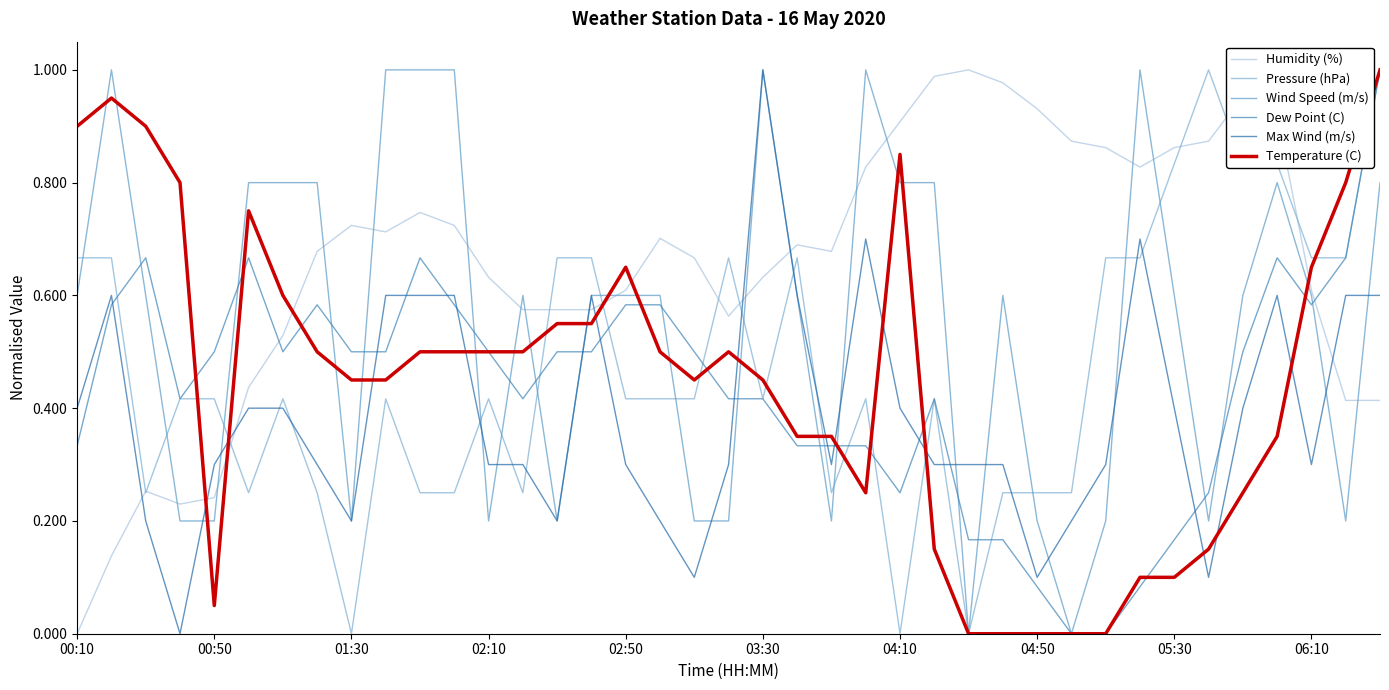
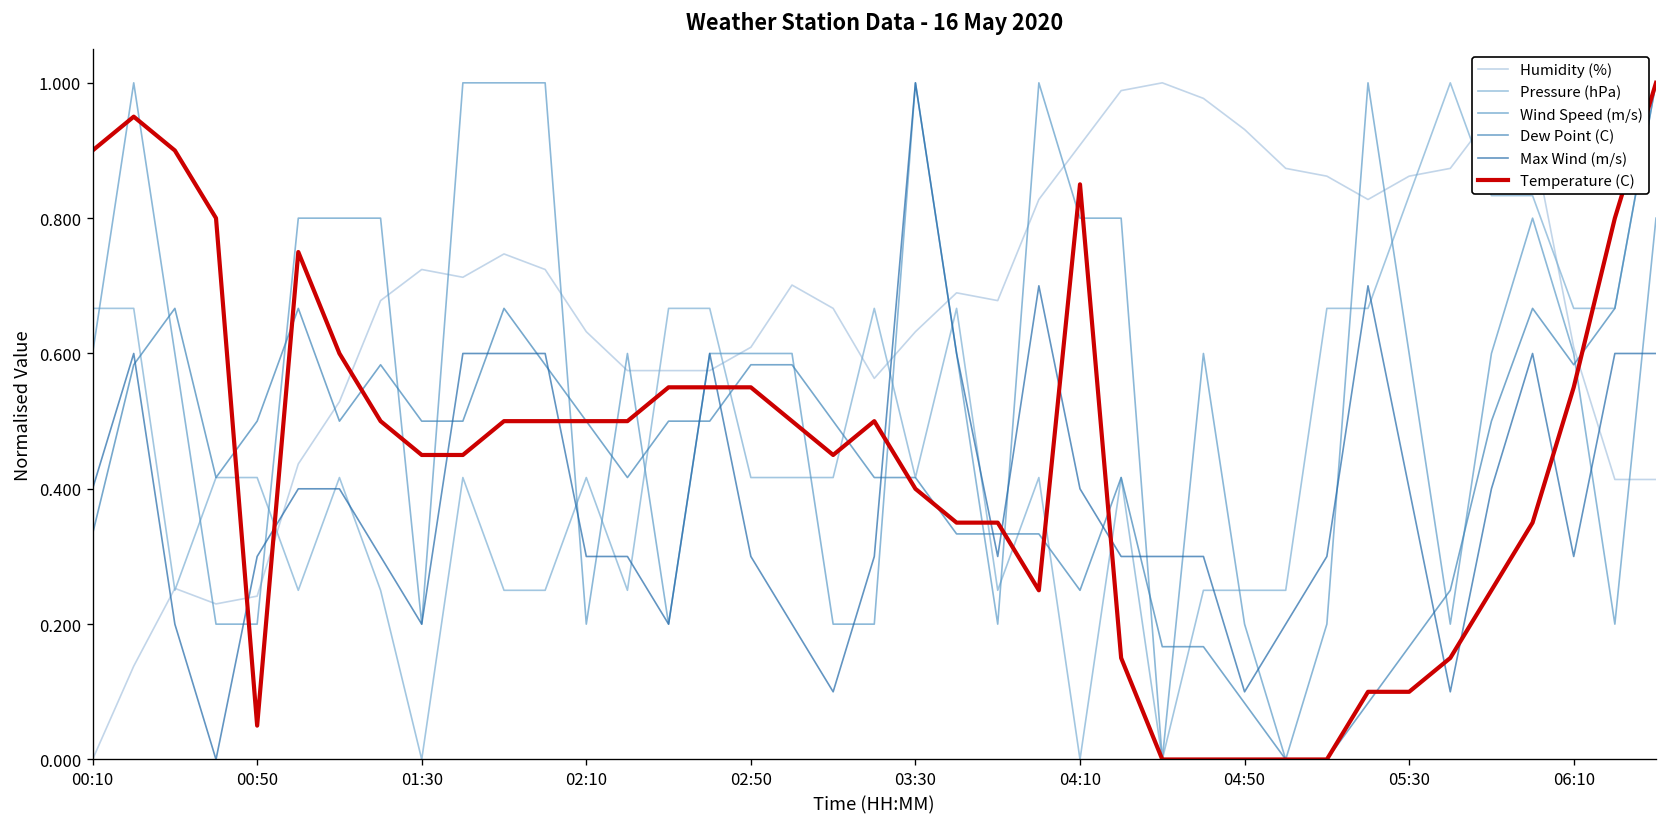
Temperature (C), 02:50: 0.65 -> 0.55
Temperature (C), 03:30: 0.45 -> 0.40
Temperature (C), 06:10: 0.65 -> 0.55
